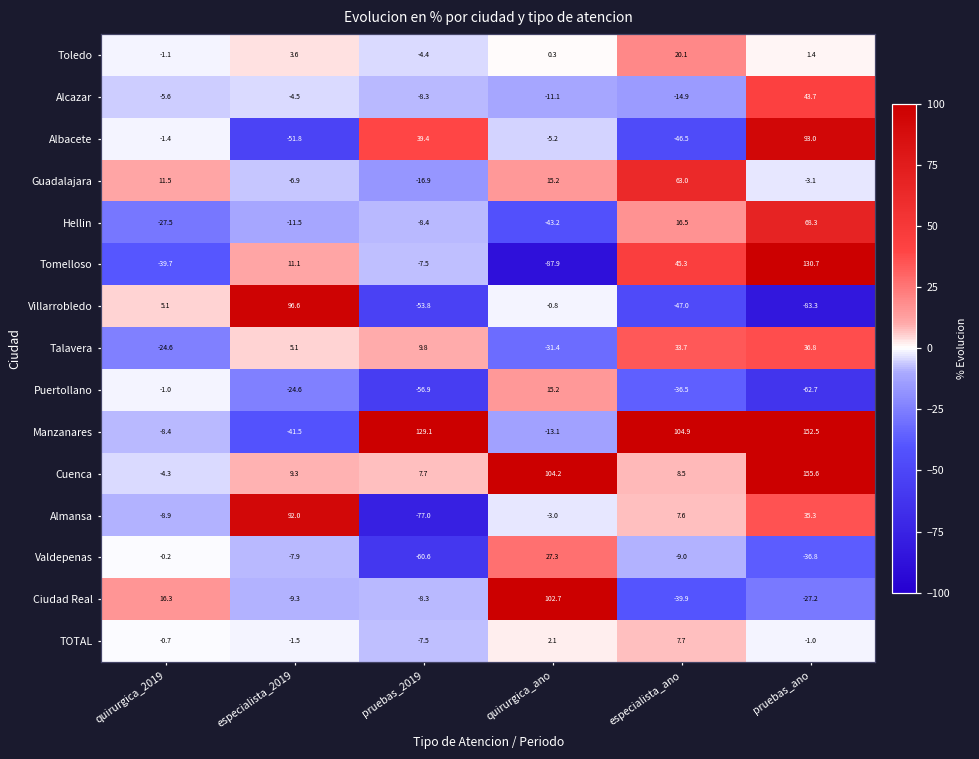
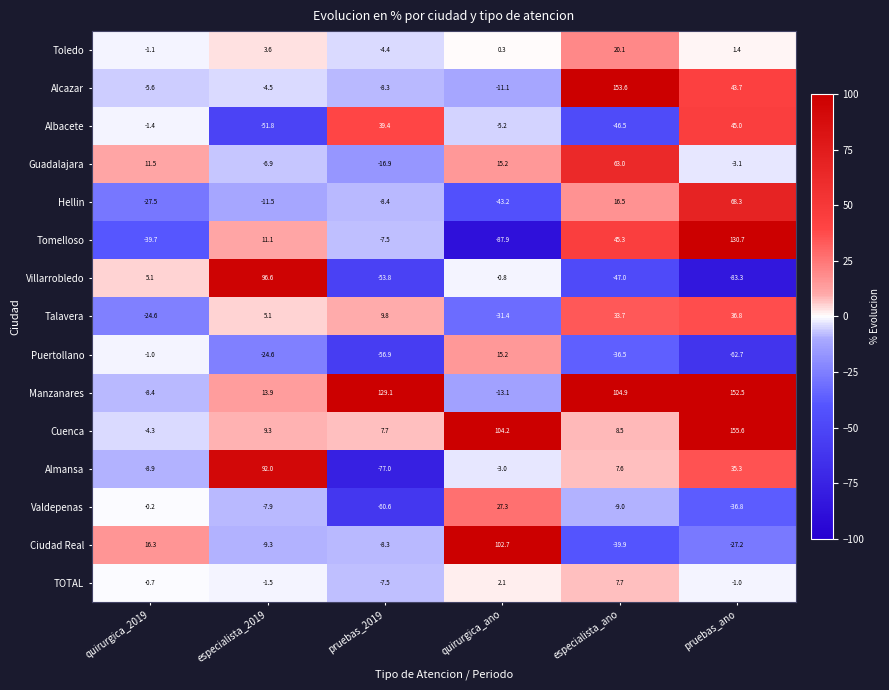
Alcazar, especialista_ano: -14.9 -> 153.6
Albacete, pruebas_ano: 93.0 -> 45.0
Manzanares, especialista_2019: -41.5 -> 13.9
